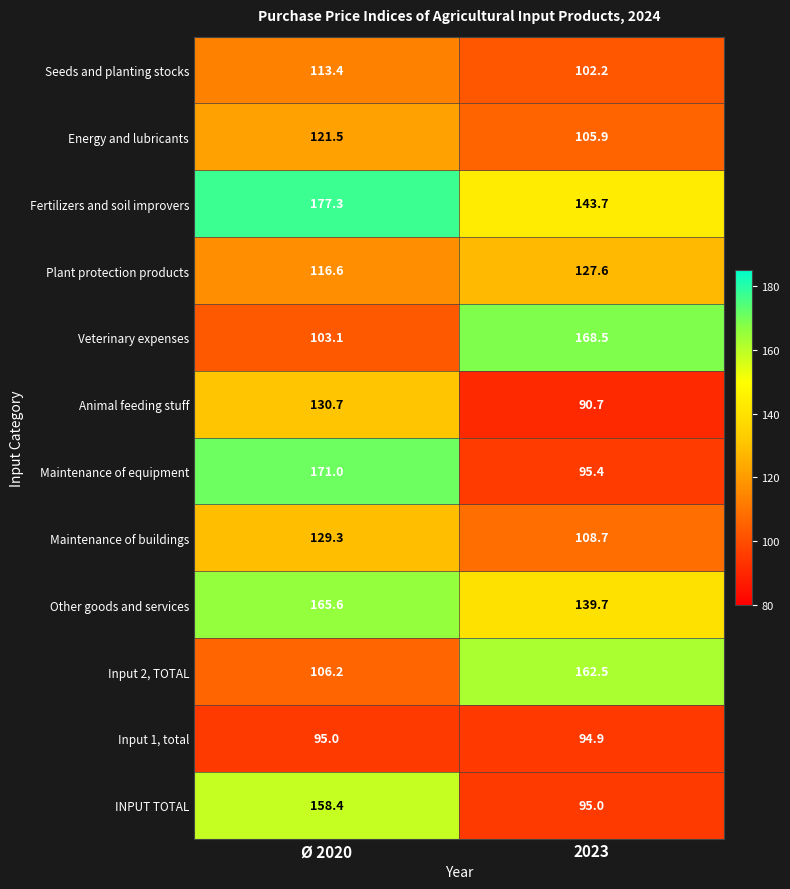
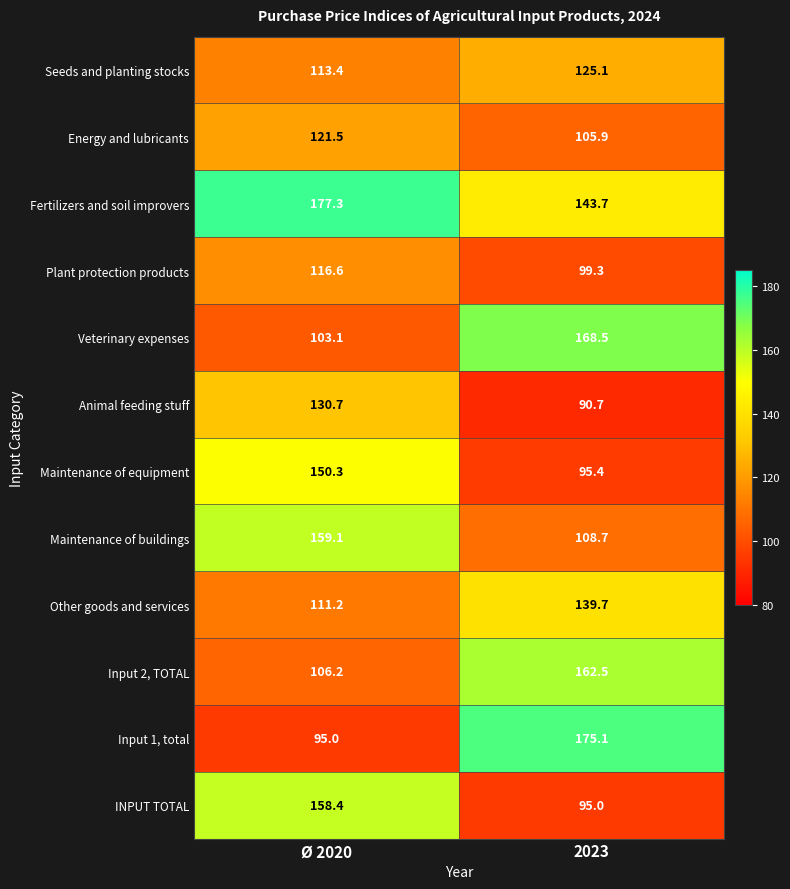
Seeds and planting stocks, 2023: 102.2 -> 125.1
Plant protection products, 2023: 127.6 -> 99.3
Maintenance of equipment, Ø 2020: 171.0 -> 150.3
Maintenance of buildings, Ø 2020: 129.3 -> 159.1
Other goods and services, Ø 2020: 165.6 -> 111.2
Input 1, total, 2023: 94.9 -> 175.1
